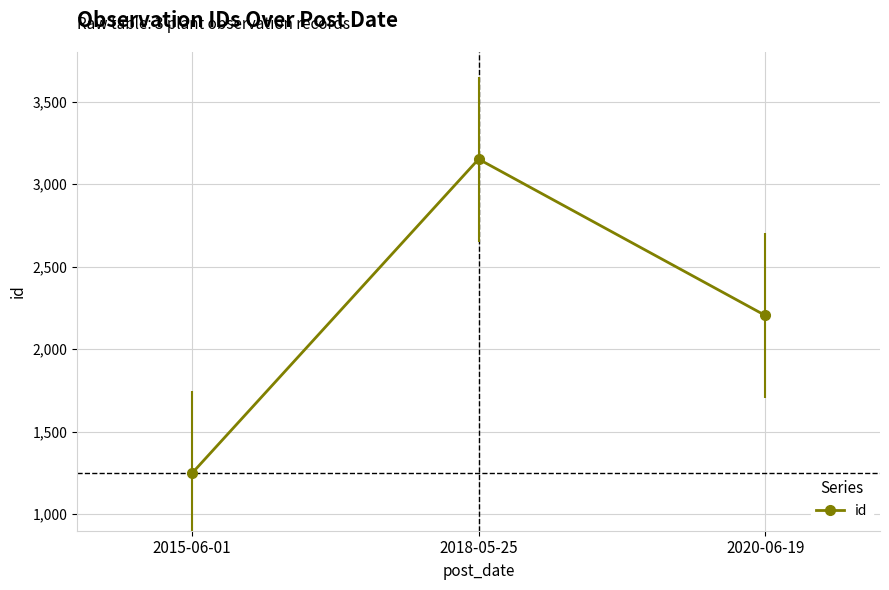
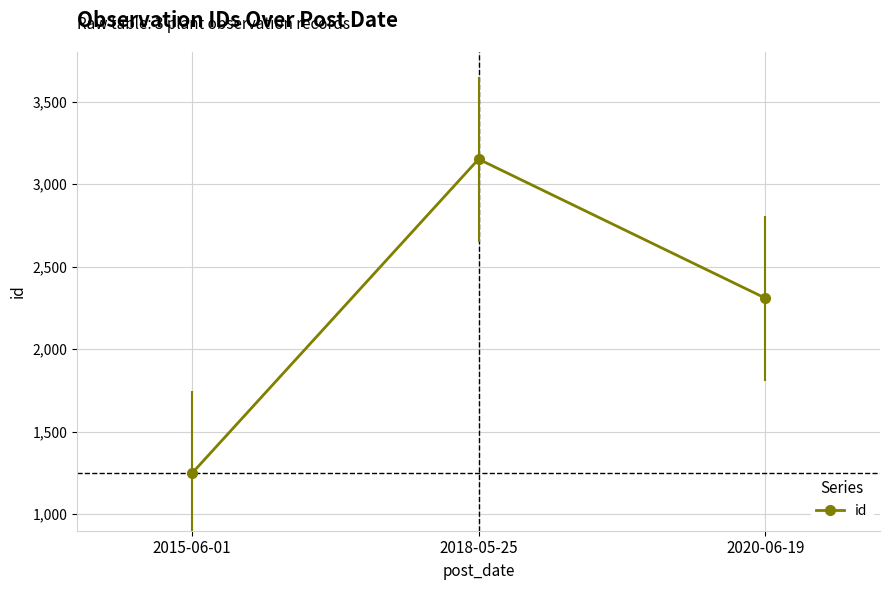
2020-06-19: 2,200 -> 2,310
